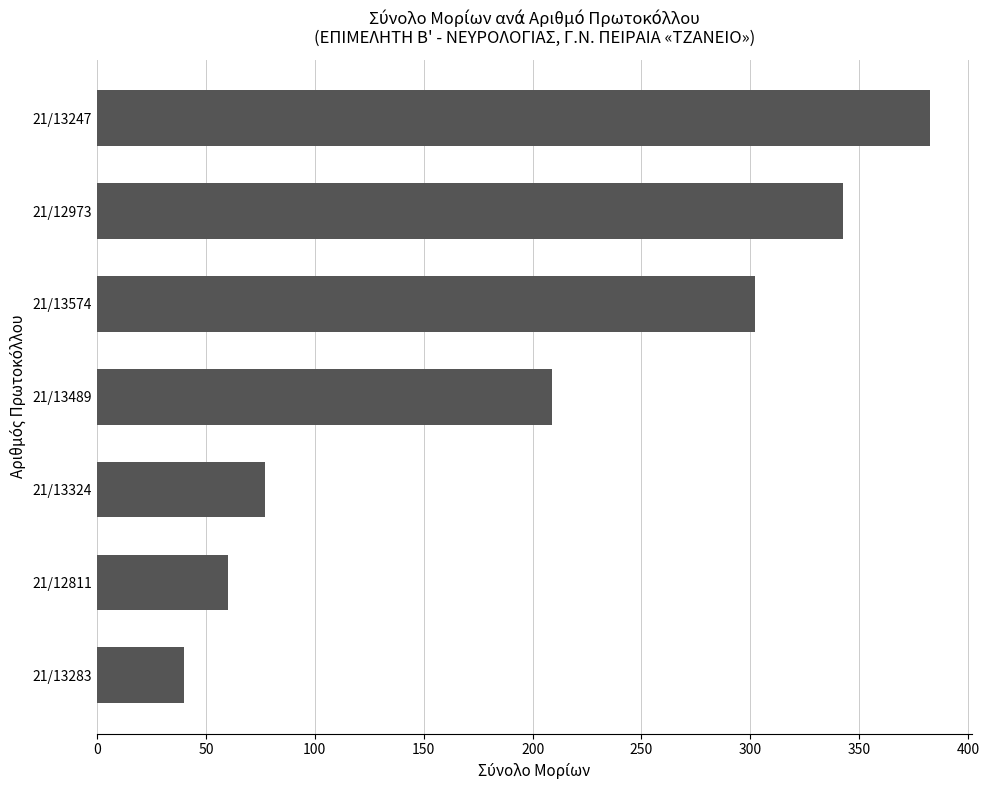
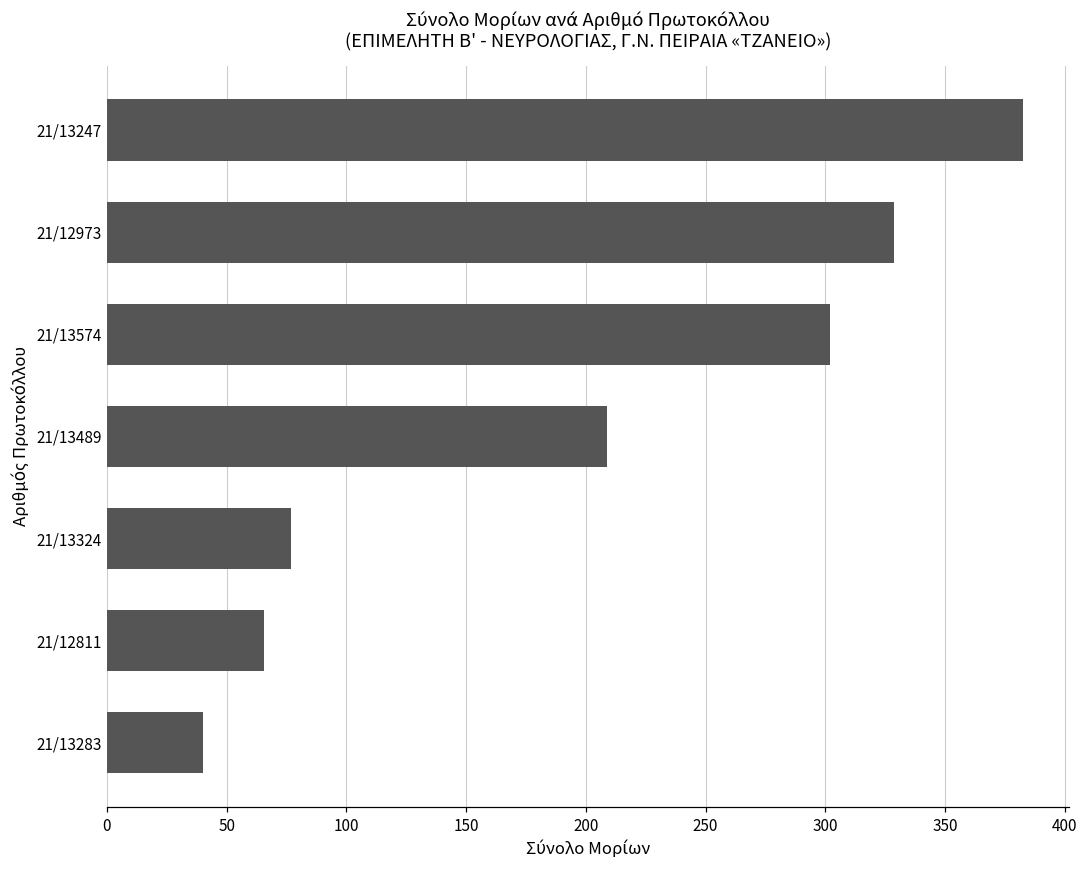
21/12973: 342 -> 329
21/12811: 60 -> 66
